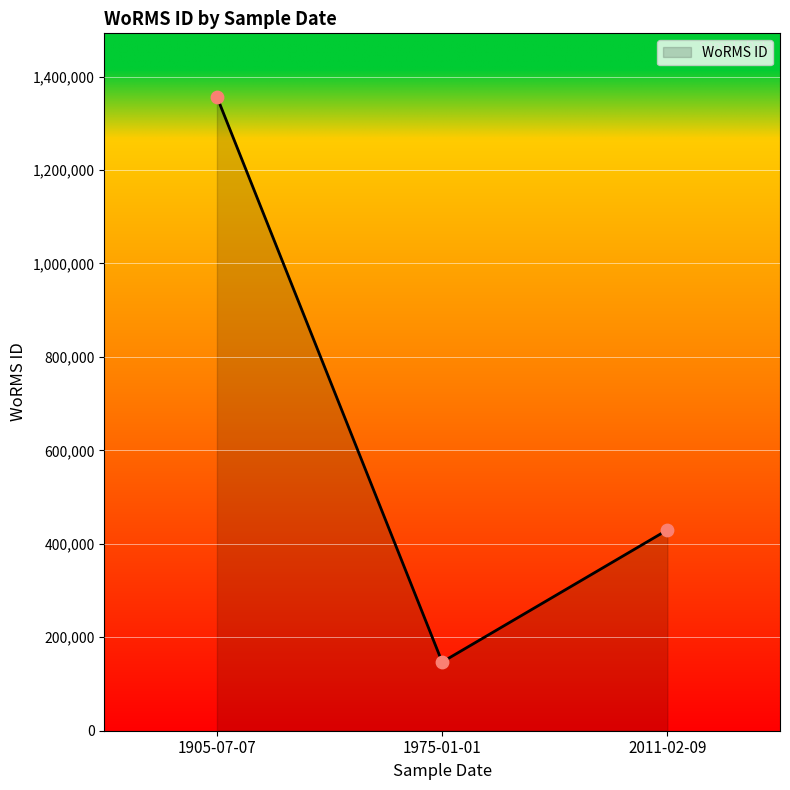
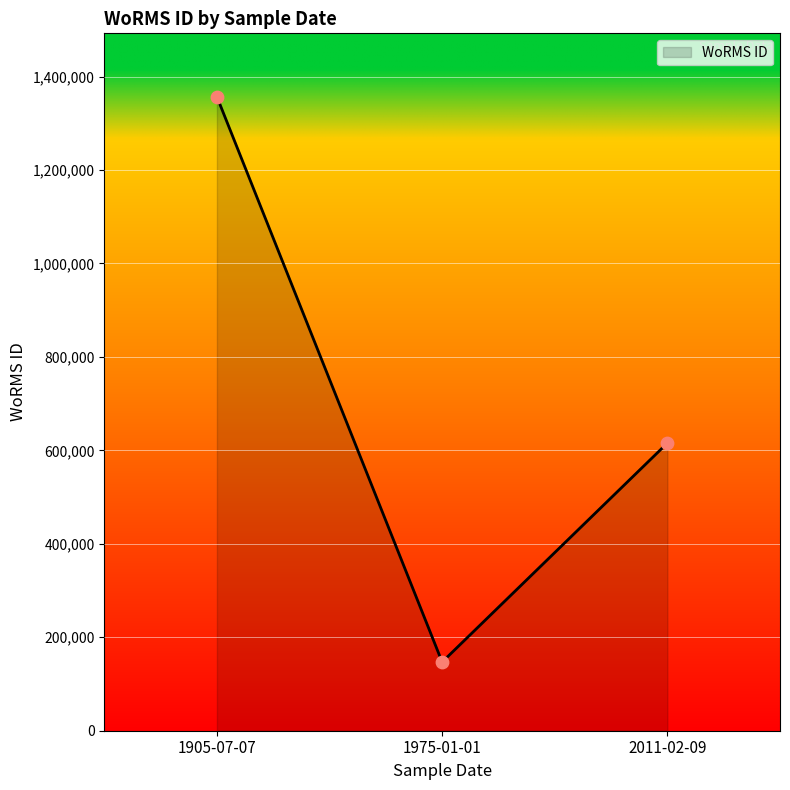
2011-02-09: 430,000 -> 620,000
